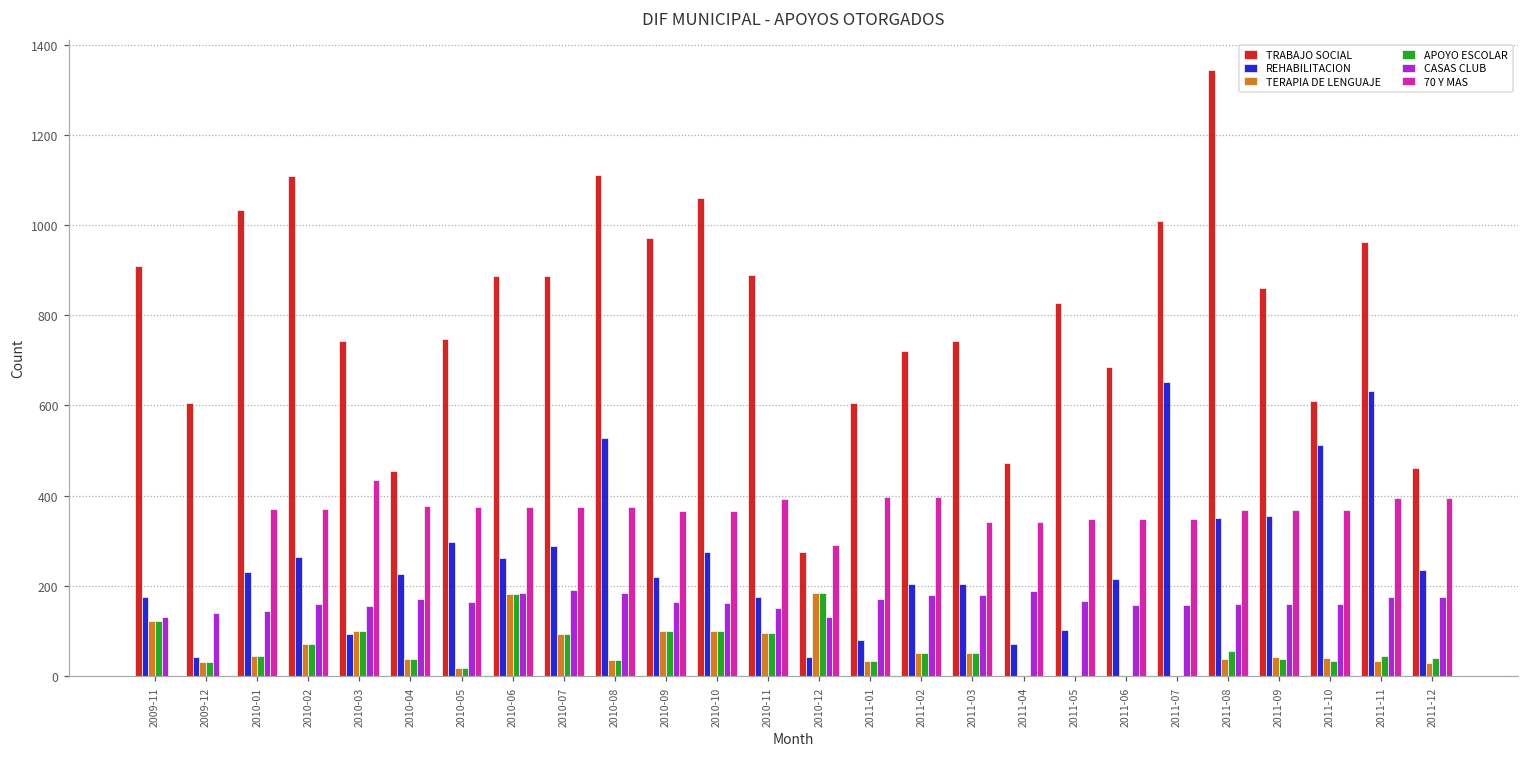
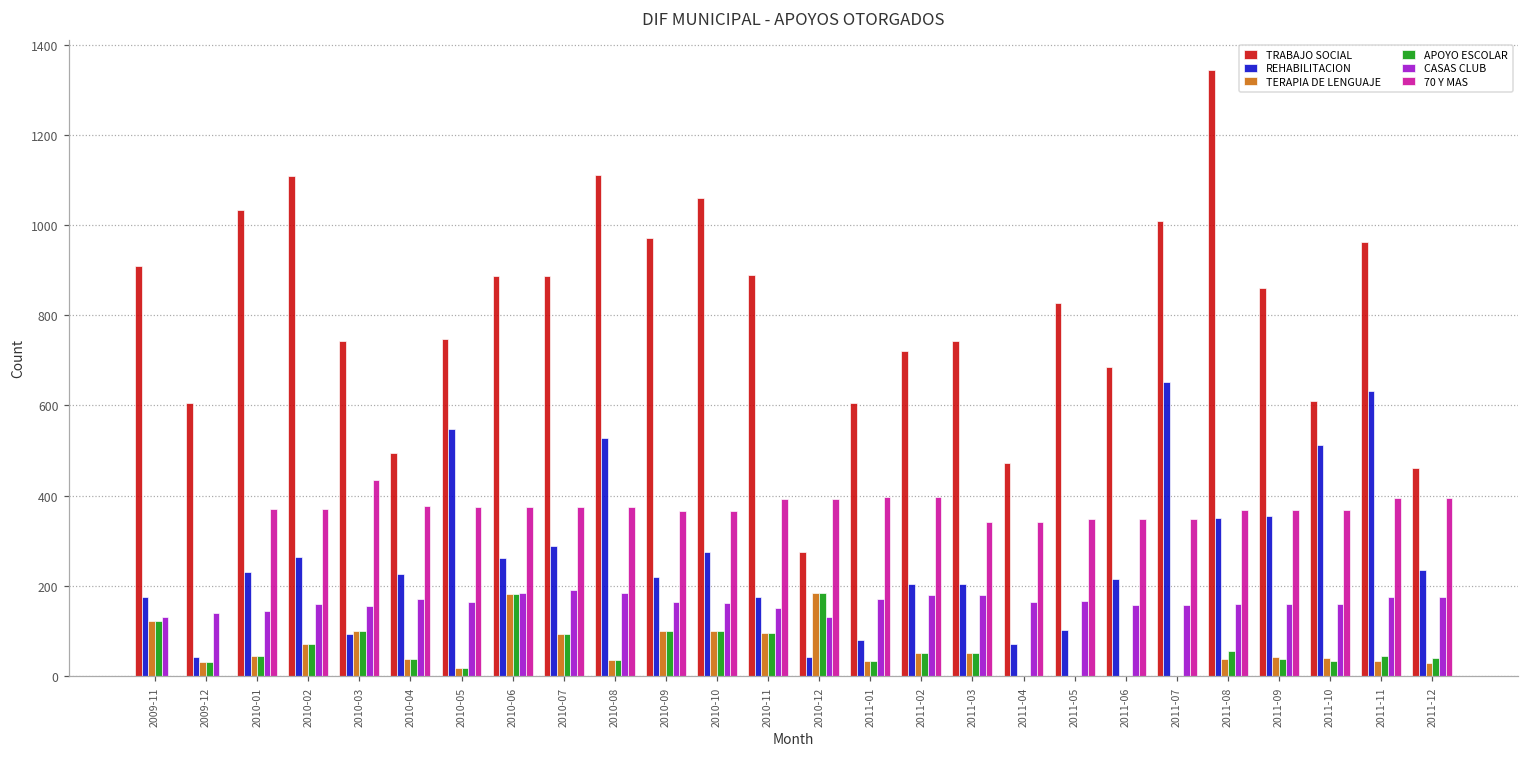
TRABAJO SOCIAL, 2010-04: 460 -> 500
REHABILITACION, 2010-05: 300 -> 550
70 Y MAS, 2010-12: 290 -> 390
CASAS CLUB, 2011-04: 190 -> 170
